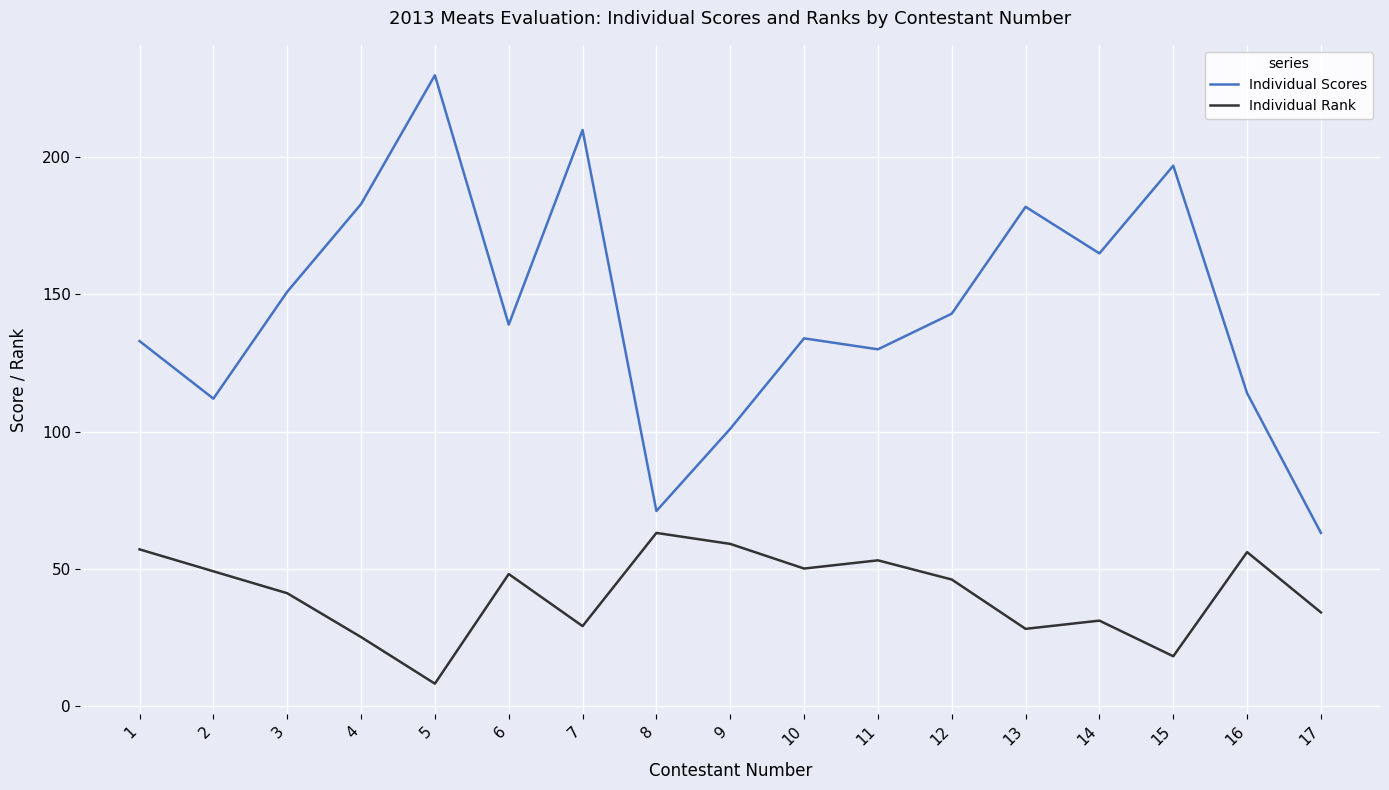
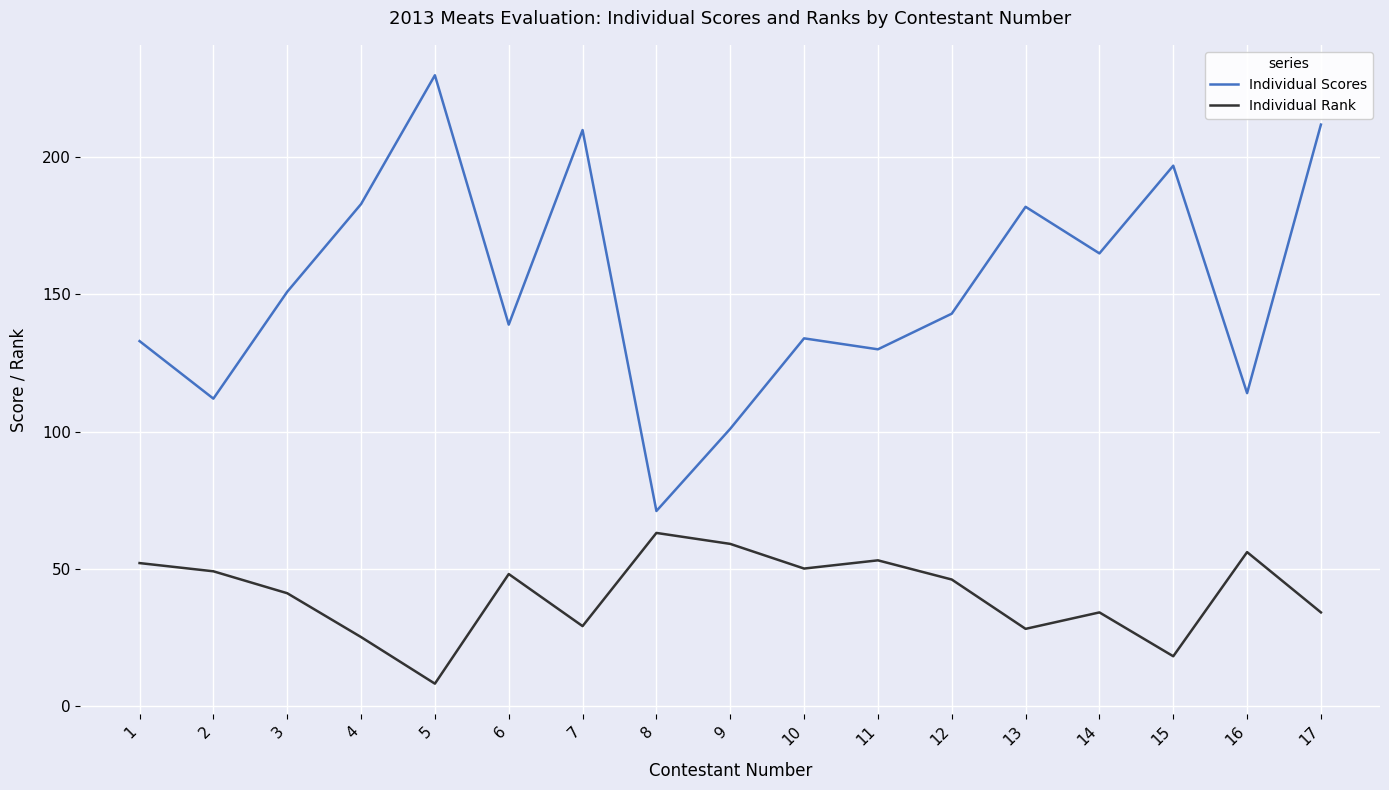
Individual Rank, 1: 57 -> 52
Individual Rank, 14: 31 -> 34
Individual Scores, 17: 63 -> 212
